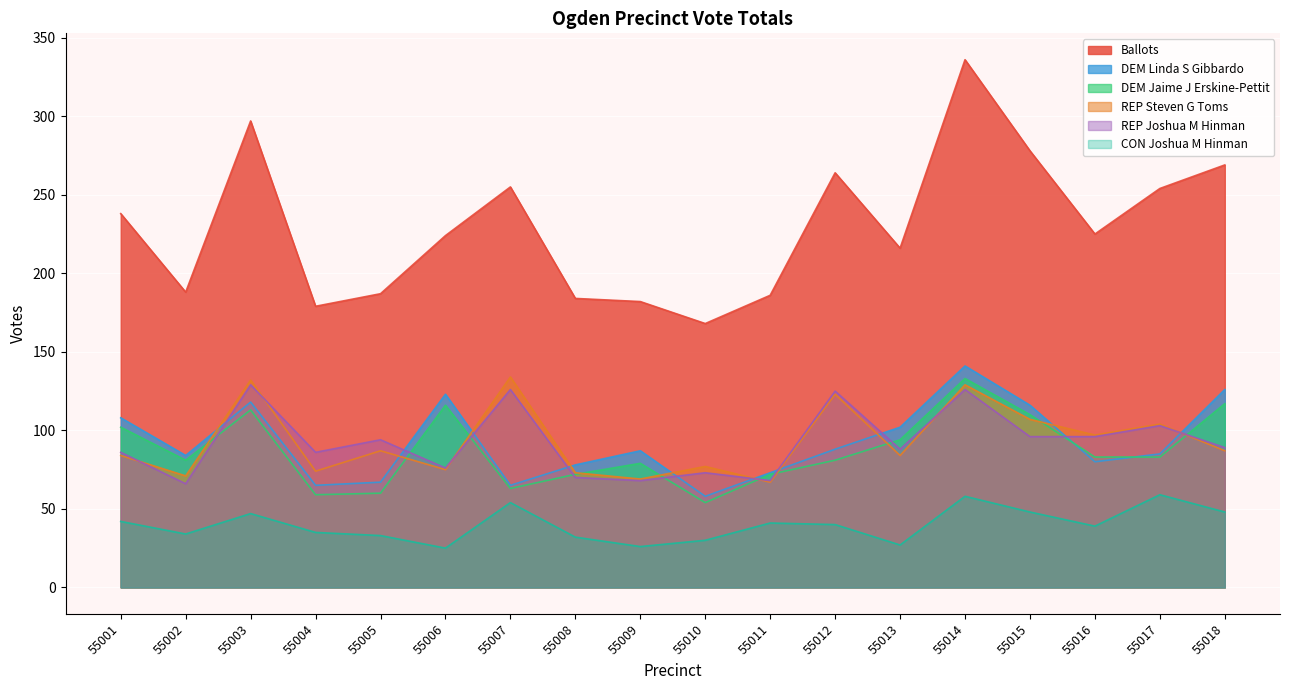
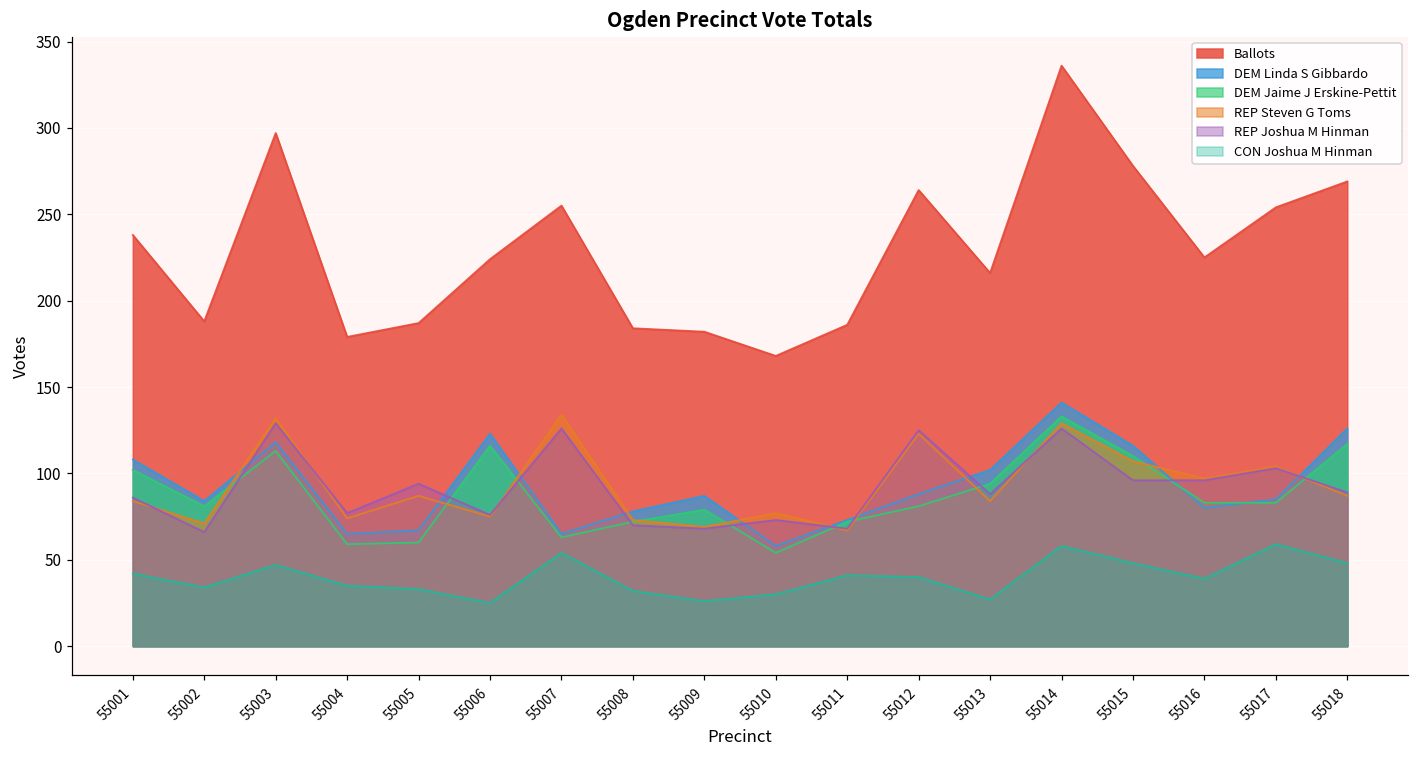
REP Joshua M Hinman, 55004: 86 -> 77
